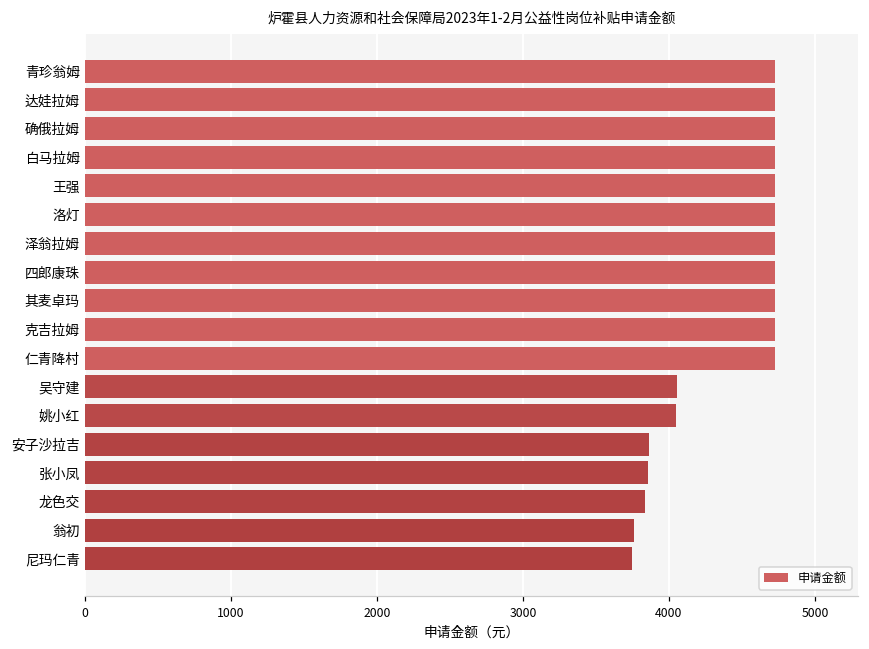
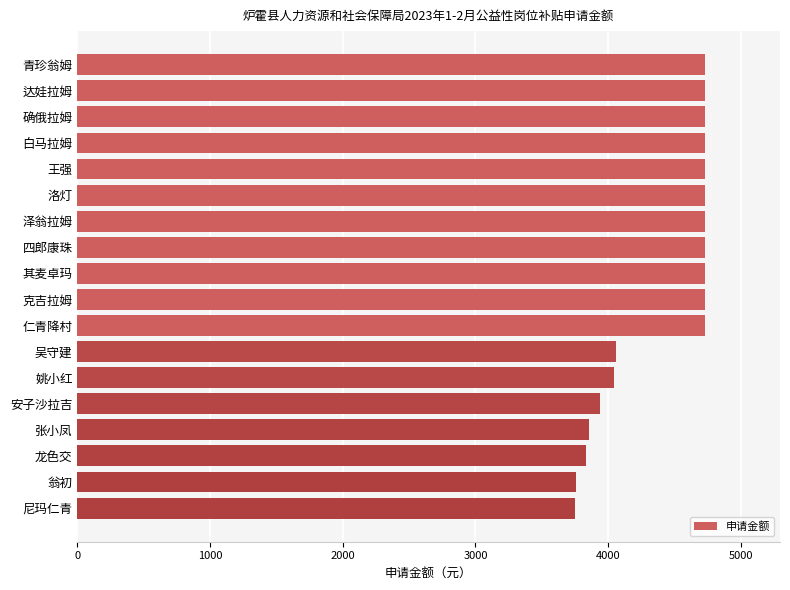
安子沙拉吉: 3860 -> 3940
